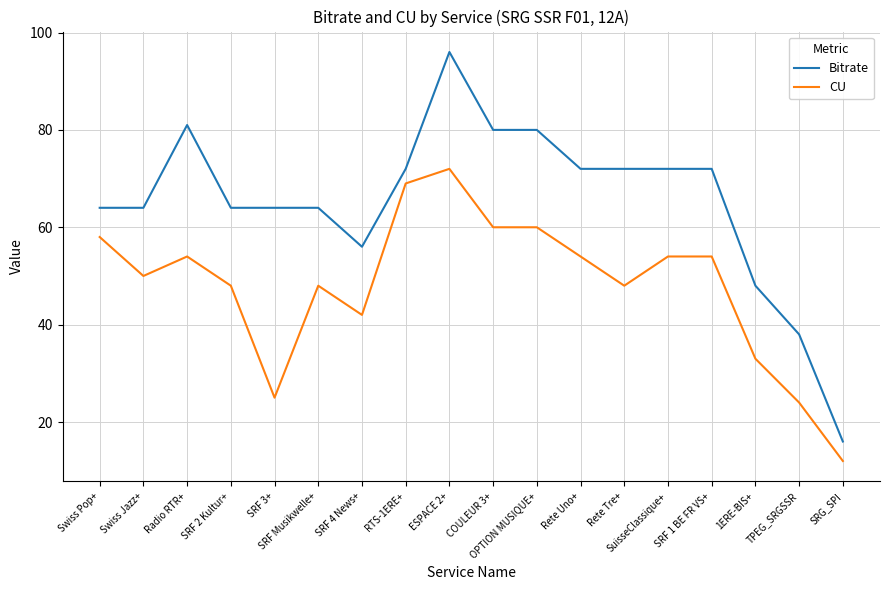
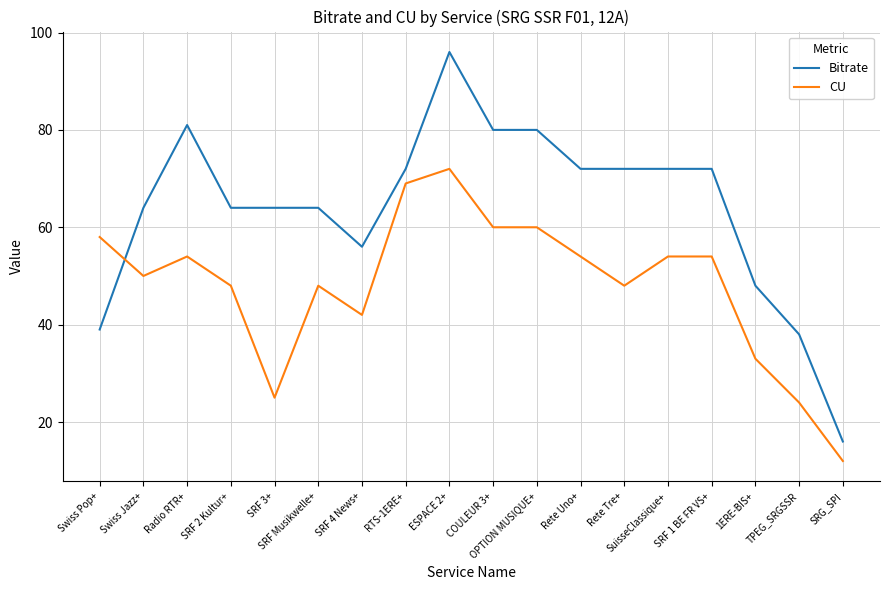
Bitrate, Swiss Pop+: 64 -> 39
